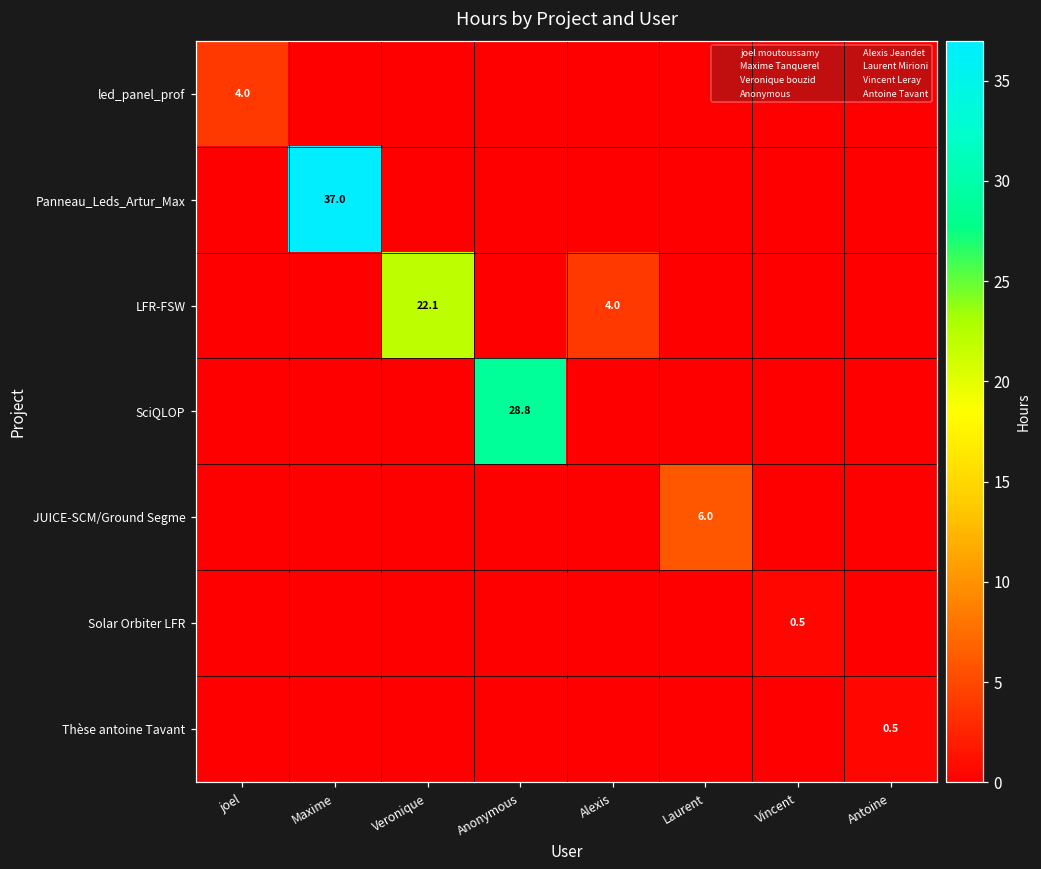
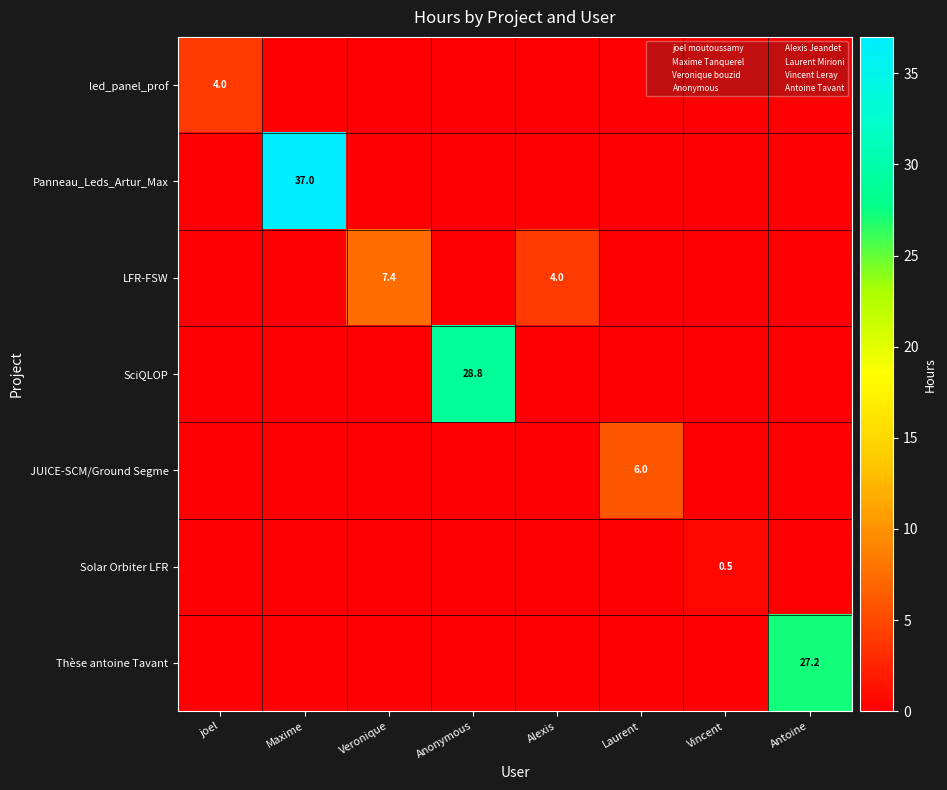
LFR-FSW, Veronique: 22.1 -> 7.4
Thèse antoine Tavant, Antoine: 0.5 -> 27.2
